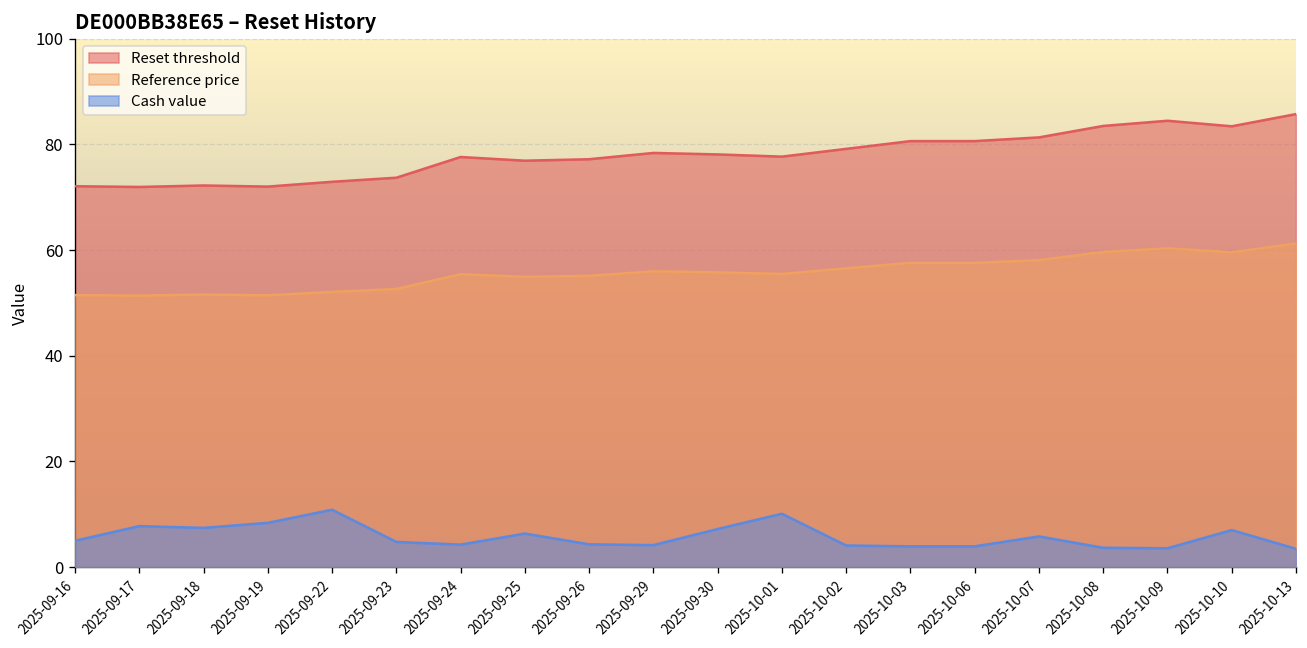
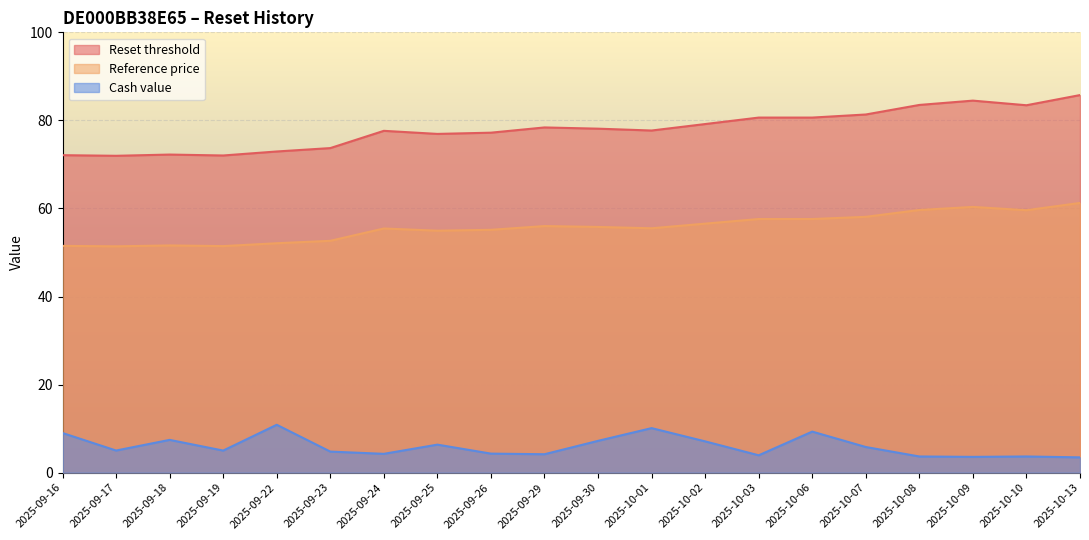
Cash value, 2025-09-16: 5 -> 9
Cash value, 2025-09-17: 8 -> 5
Cash value, 2025-09-19: 8 -> 5
Cash value, 2025-10-02: 4 -> 7
Cash value, 2025-10-06: 4 -> 9
Cash value, 2025-10-10: 7 -> 4
